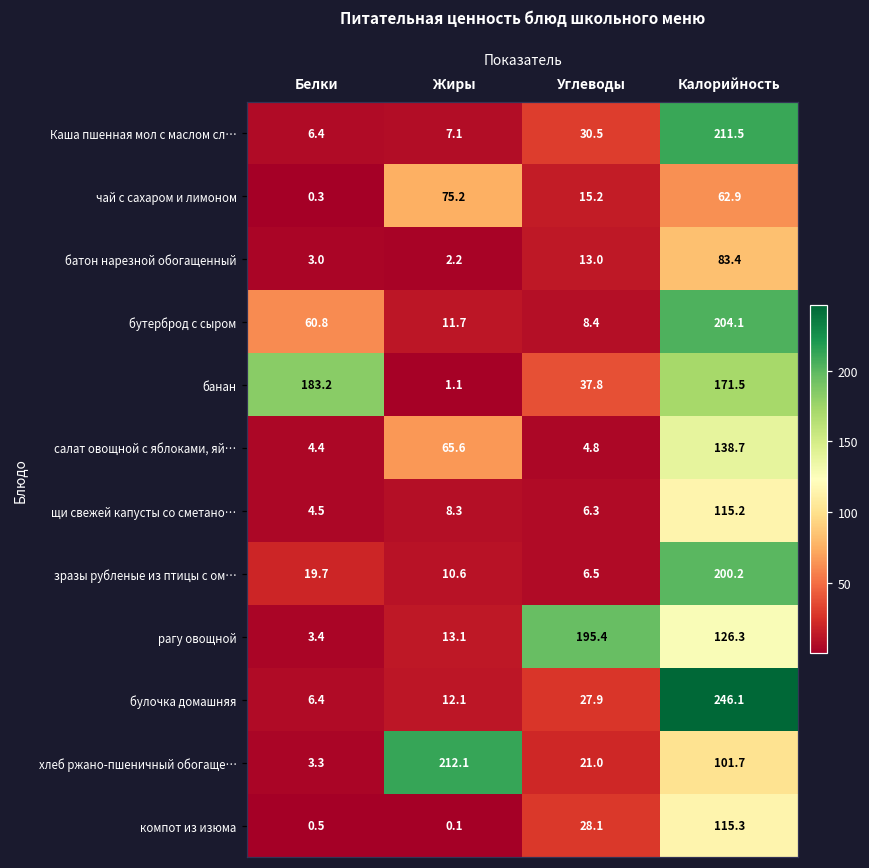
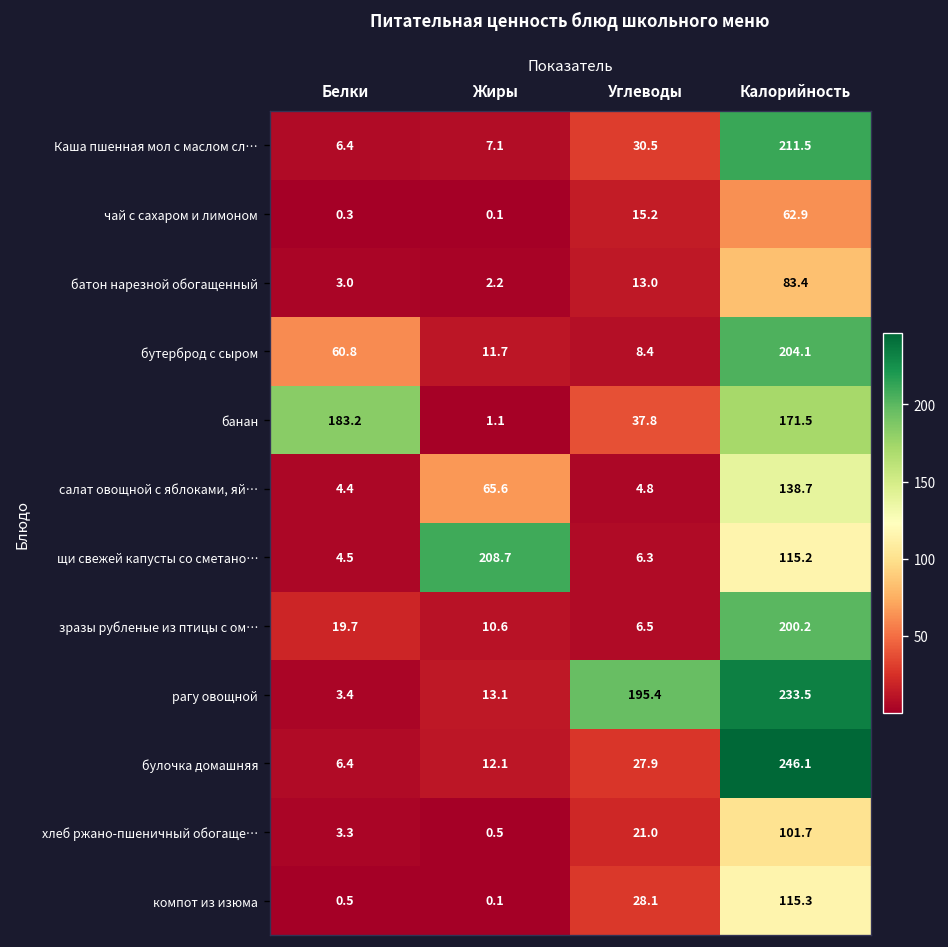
чай с сахаром и лимоном, Жиры: 75.2 -> 0.1
щи свежей капусты со сметано…, Жиры: 8.3 -> 208.7
рагу овощной, Калорийность: 126.3 -> 233.5
хлеб ржано-пшеничный обогаще…, Жиры: 212.1 -> 0.5
